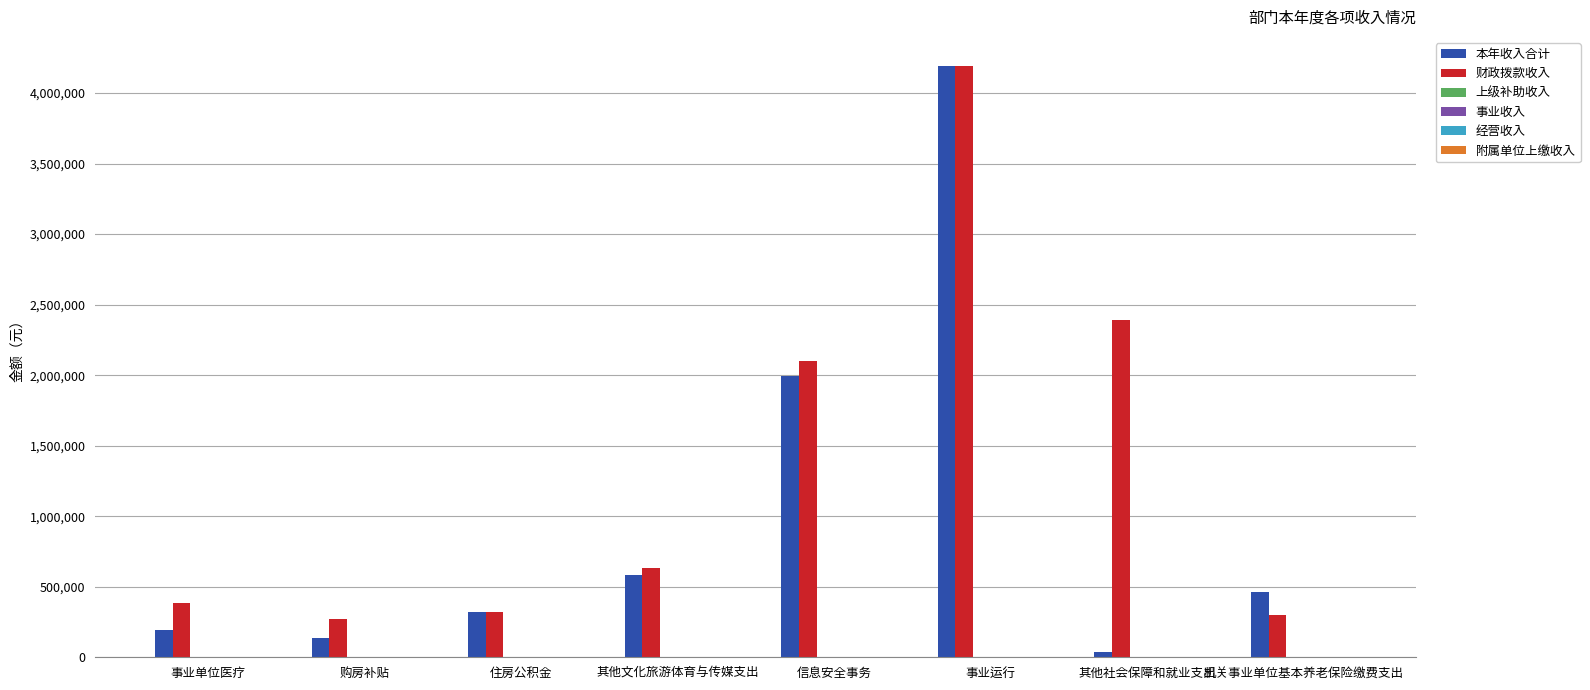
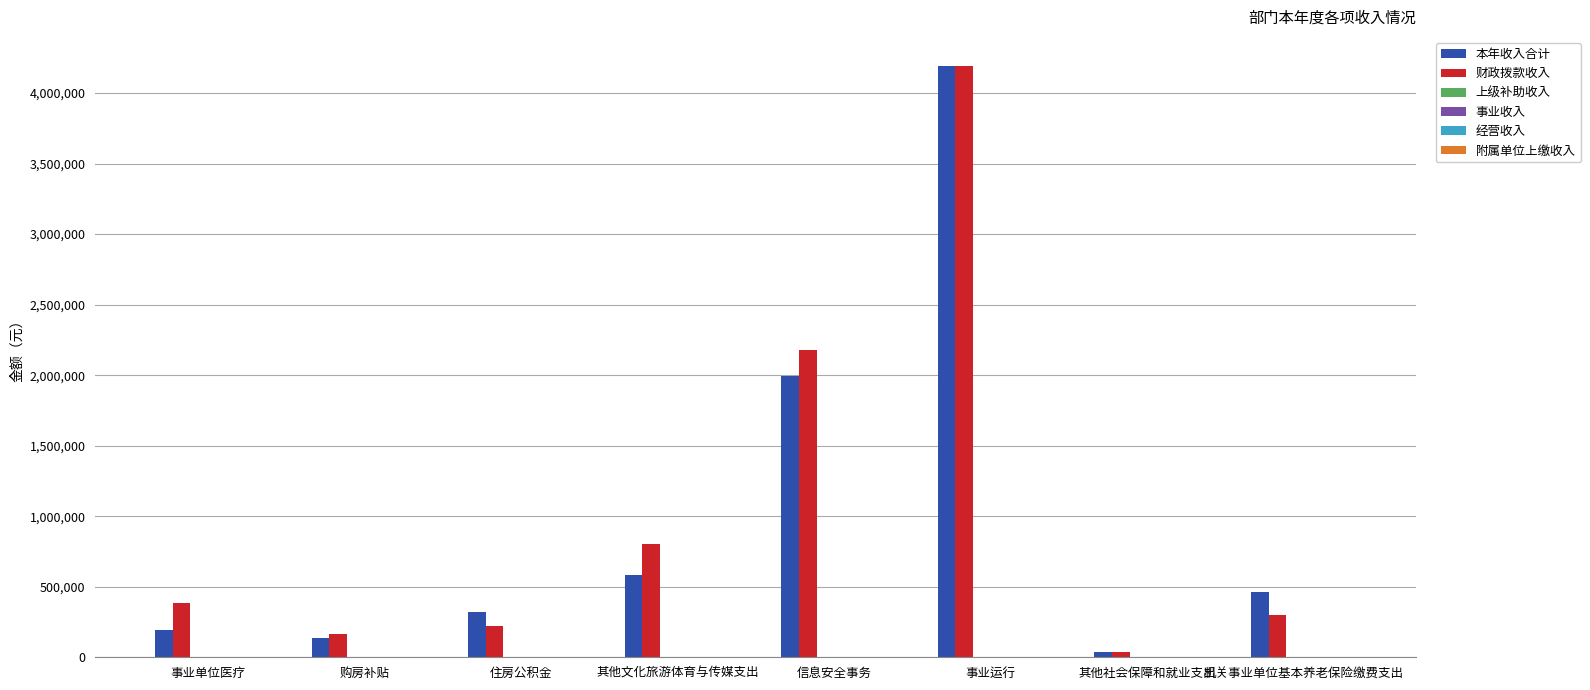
财政拨款收入, 购房补贴: 270,000 -> 160,000
财政拨款收入, 住房公积金: 320,000 -> 220,000
财政拨款收入, 其他文化旅游体育与传媒支出: 640,000 -> 800,000
财政拨款收入, 信息安全事务: 2,100,000 -> 2,180,000
财政拨款收入, 其他社会保障和就业支出: 2,390,000 -> 40,000
